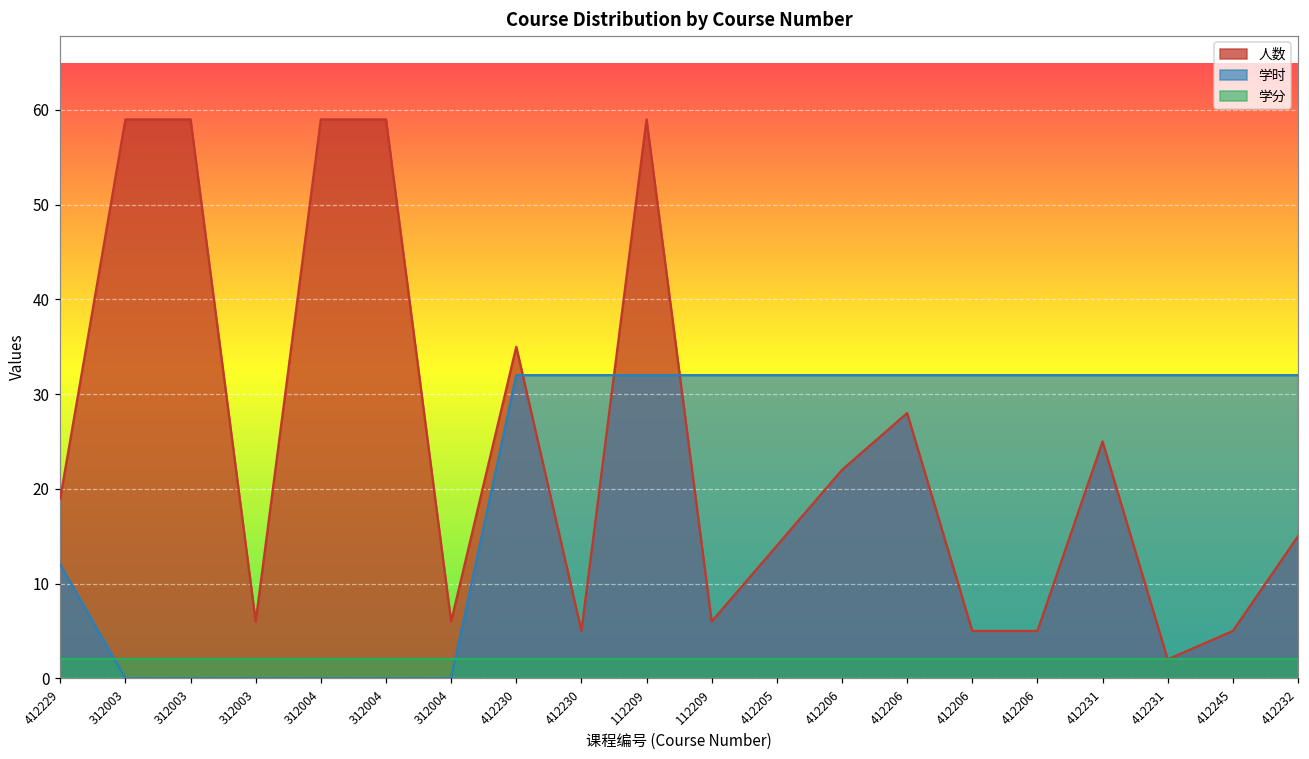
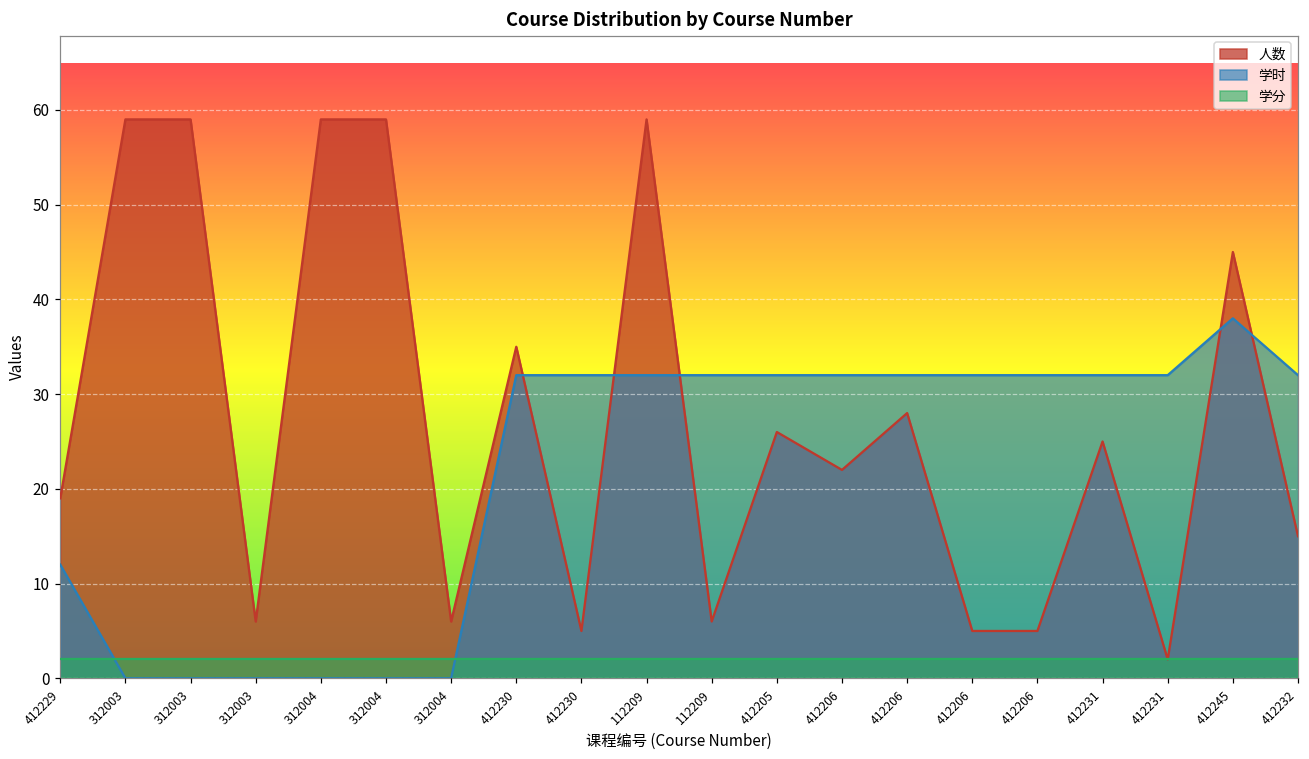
人数, 412205: 14 -> 26
人数, 412245: 5 -> 45
学时, 412245: 32 -> 38
